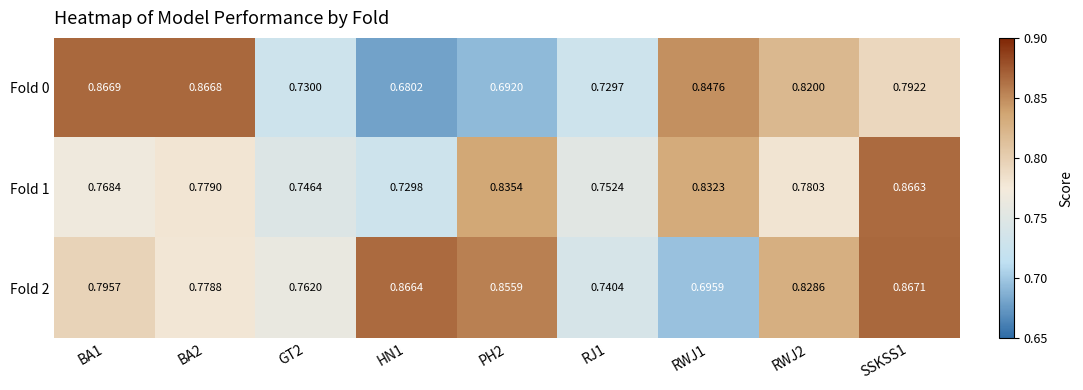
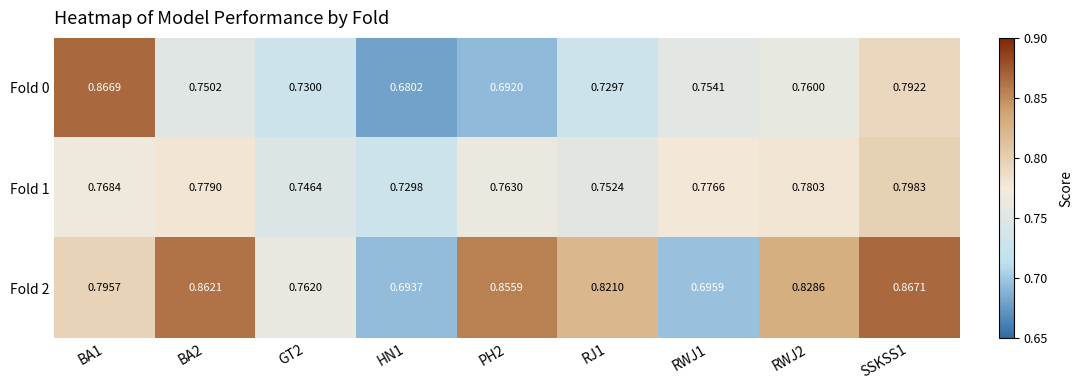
Fold 0, BA2: 0.8668 -> 0.7502
Fold 0, RWJ1: 0.8476 -> 0.7541
Fold 0, RWJ2: 0.8200 -> 0.7600
Fold 1, PH2: 0.8354 -> 0.7630
Fold 1, RWJ1: 0.8323 -> 0.7766
Fold 1, SSKSS1: 0.8663 -> 0.7983
Fold 2, BA2: 0.7788 -> 0.8621
Fold 2, HN1: 0.8664 -> 0.6937
Fold 2, RJ1: 0.7404 -> 0.8210
